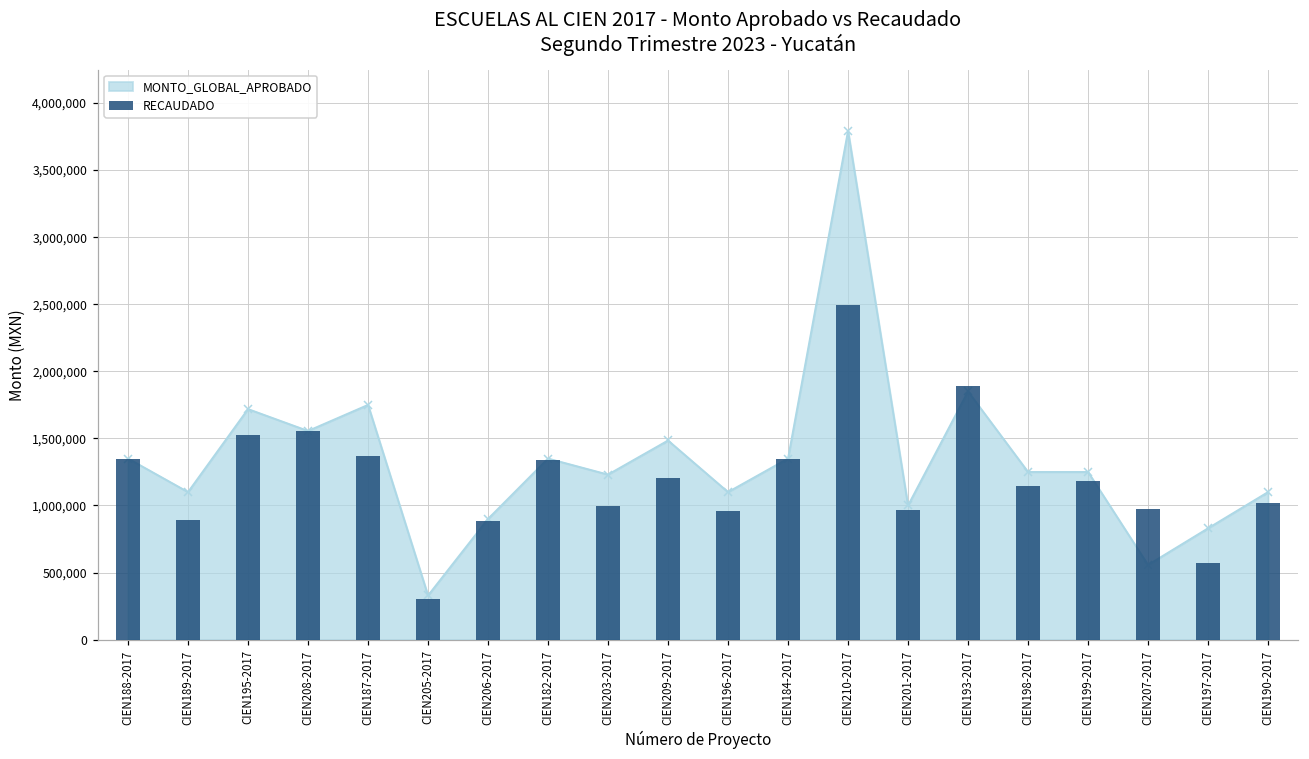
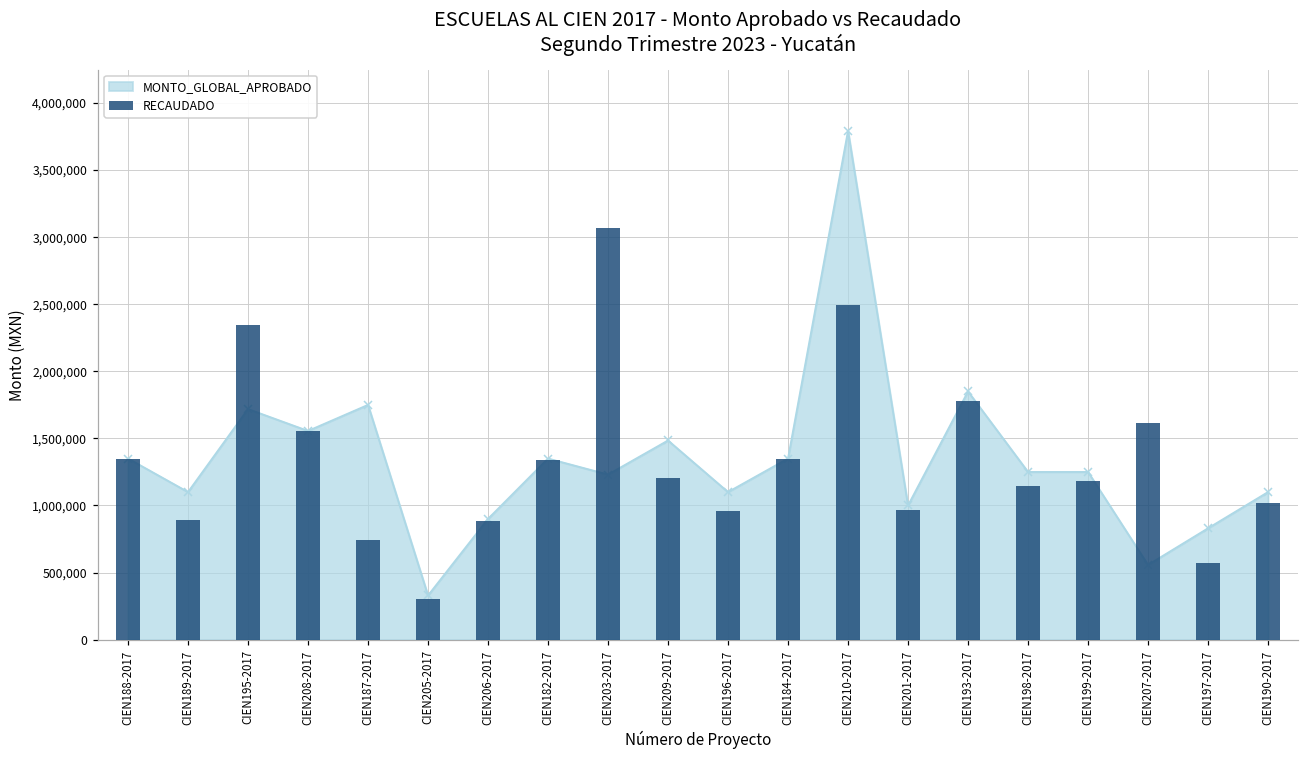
RECAUDADO, CIEN195-2017: 1,520,000 -> 2,350,000
RECAUDADO, CIEN187-2017: 1,370,000 -> 740,000
RECAUDADO, CIEN203-2017: 1,000,000 -> 3,070,000
RECAUDADO, CIEN193-2017: 1,890,000 -> 1,780,000
RECAUDADO, CIEN207-2017: 970,000 -> 1,610,000
